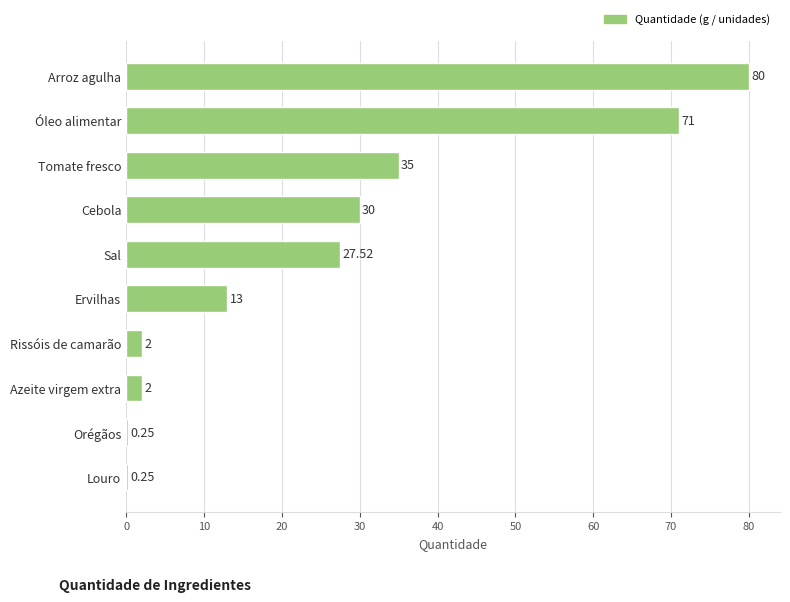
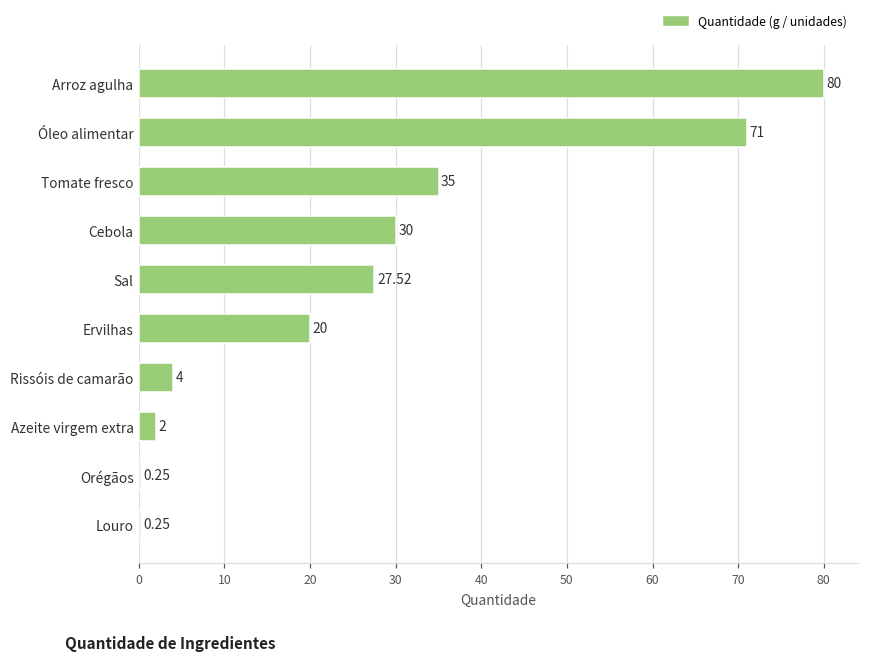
Ervilhas: 13 -> 20
Rissóis de camarão: 2 -> 4
